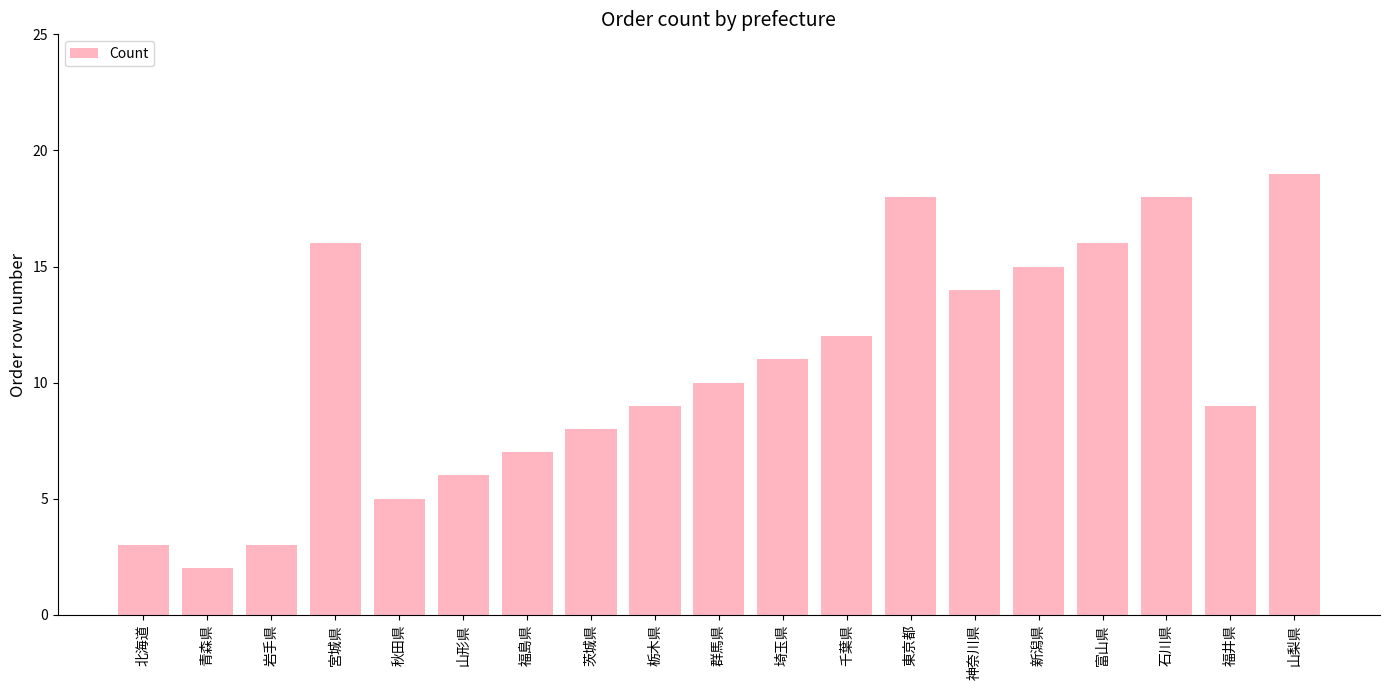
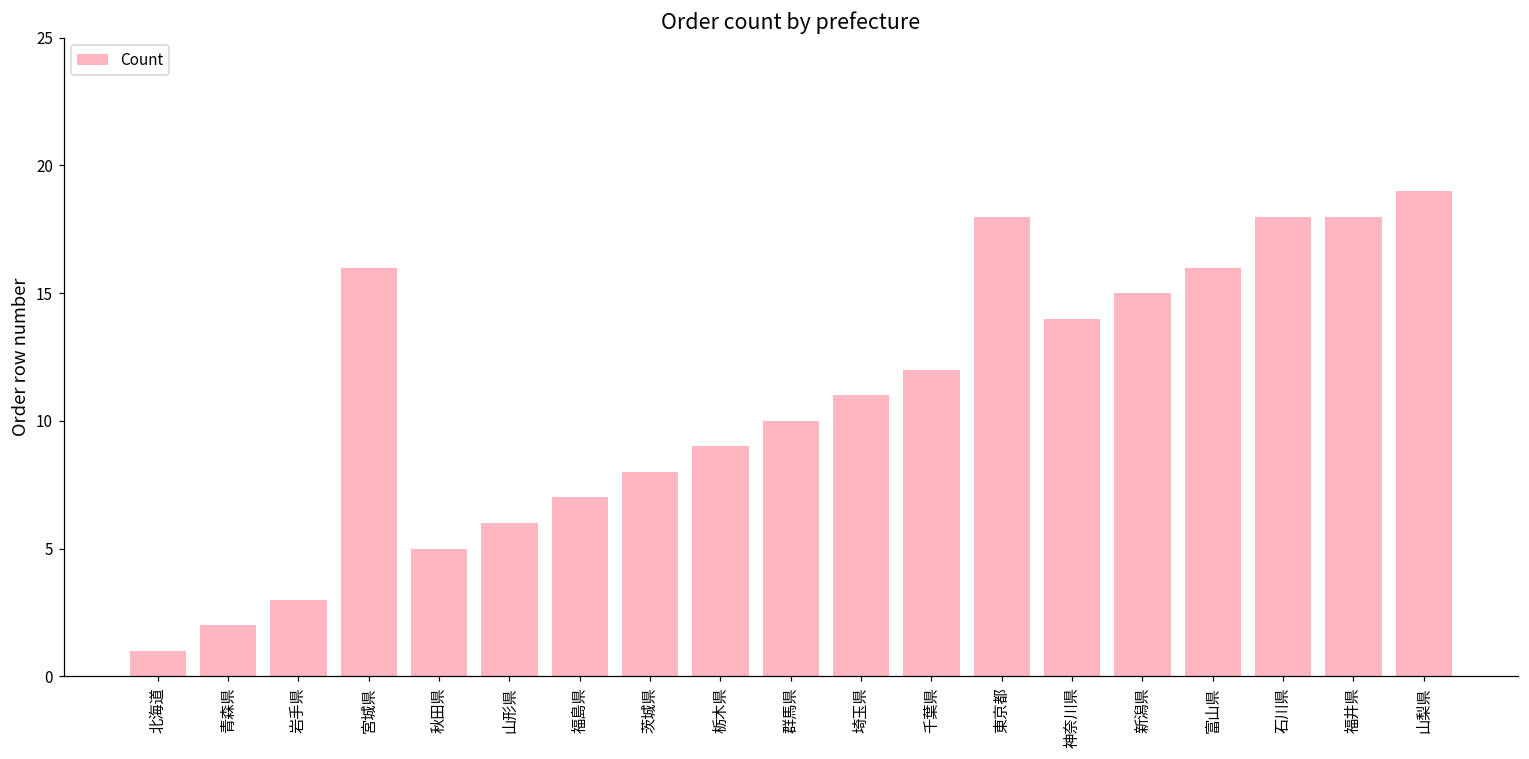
北海道: 3 -> 1
福井県: 9 -> 18
